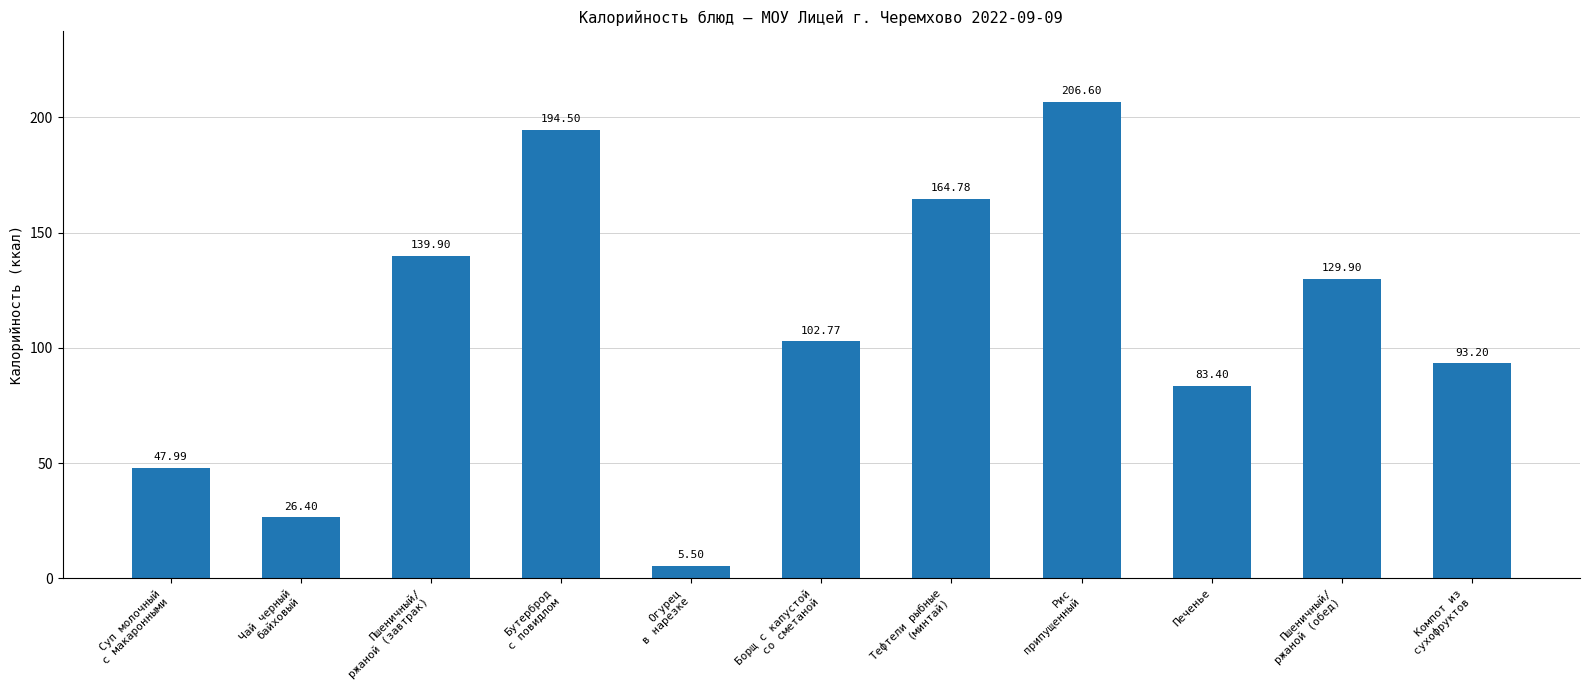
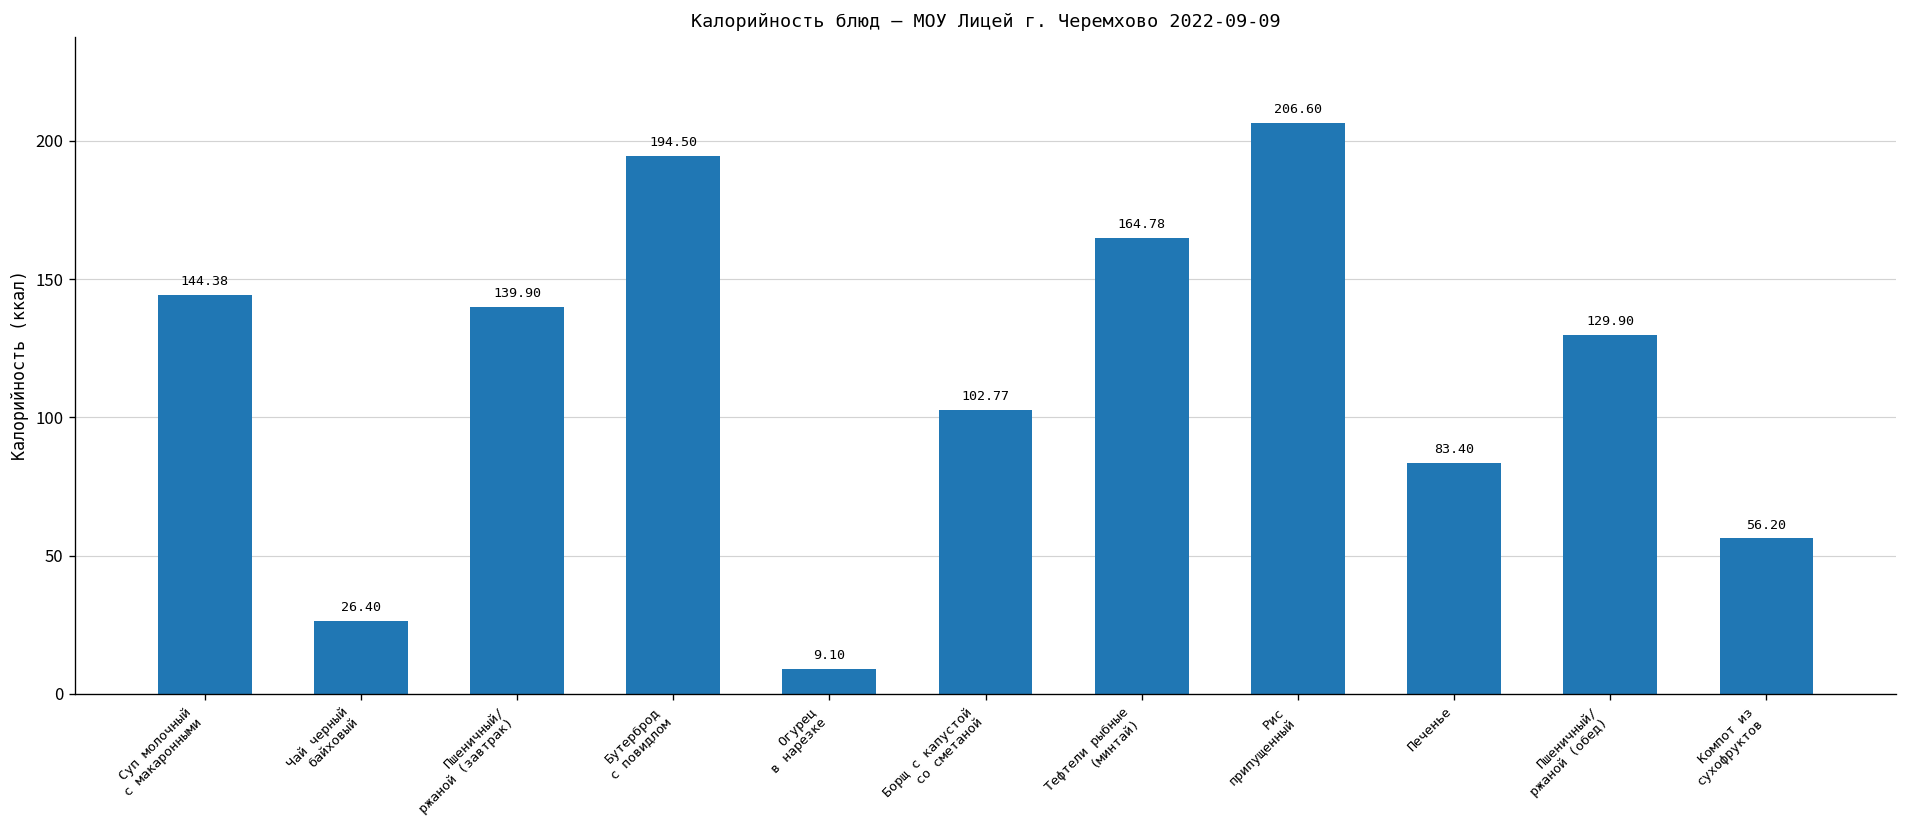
Суп молочный с макаронными: 47.99 -> 144.38
Огурец в нарезке: 5.50 -> 9.10
Компот из сухофруктов: 93.20 -> 56.20
